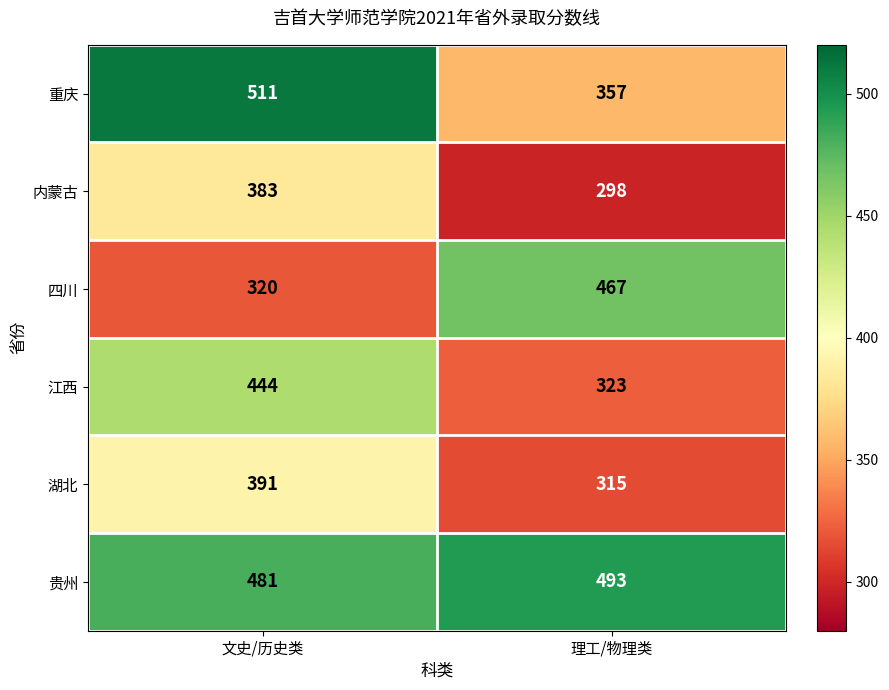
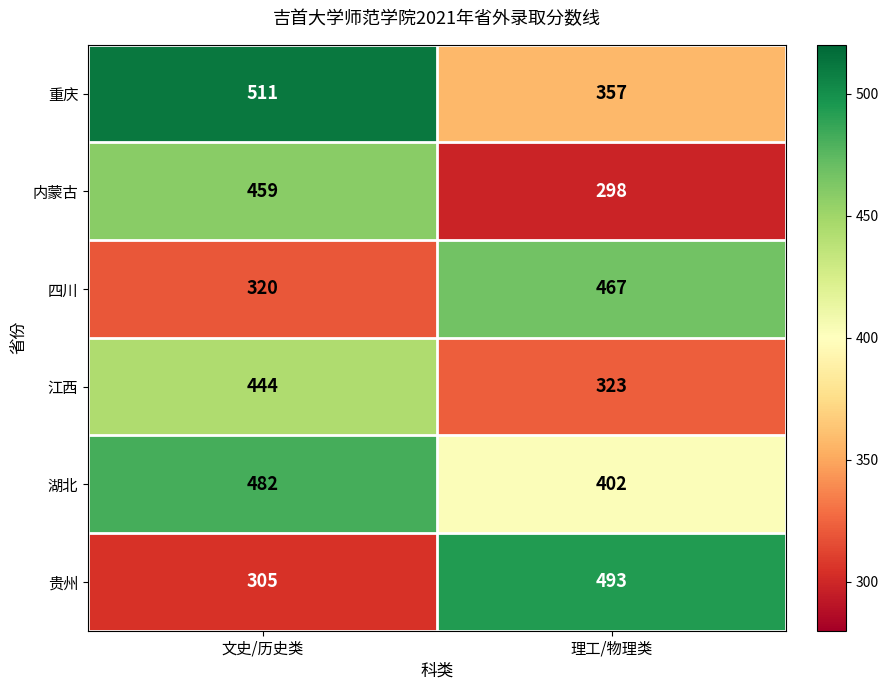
内蒙古, 文史/历史类: 383 -> 459
湖北, 文史/历史类: 391 -> 482
湖北, 理工/物理类: 315 -> 402
贵州, 文史/历史类: 481 -> 305
